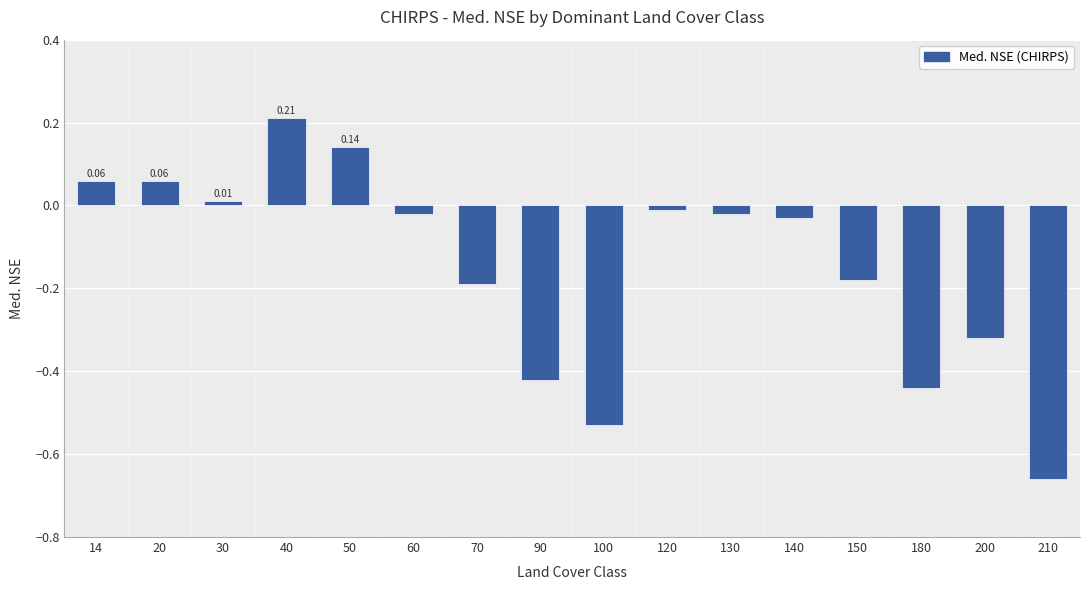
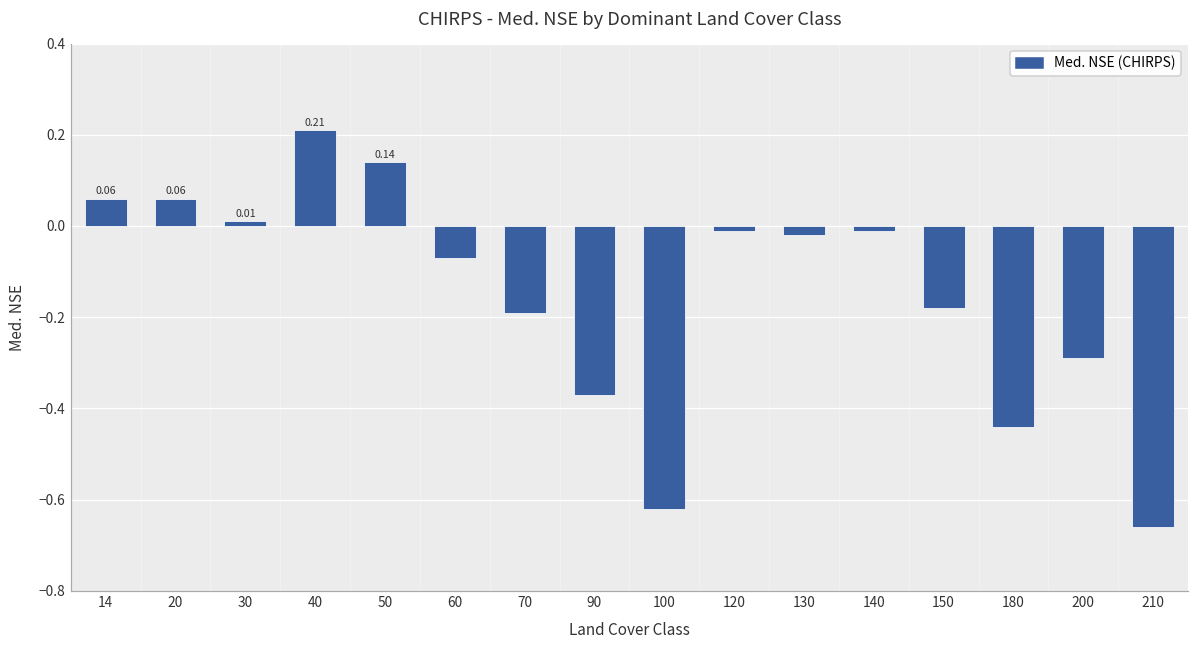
60: -0.02 -> -0.07
90: -0.42 -> -0.37
100: -0.53 -> -0.62
140: -0.03 -> -0.01
200: -0.32 -> -0.29
